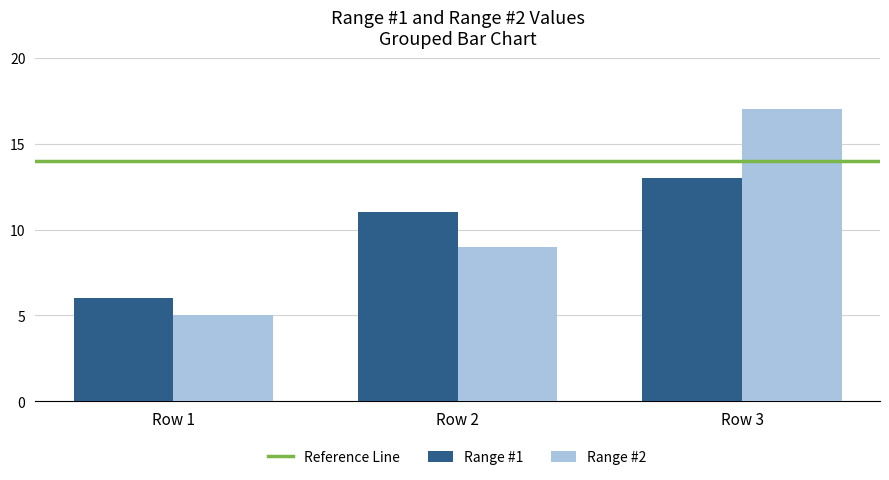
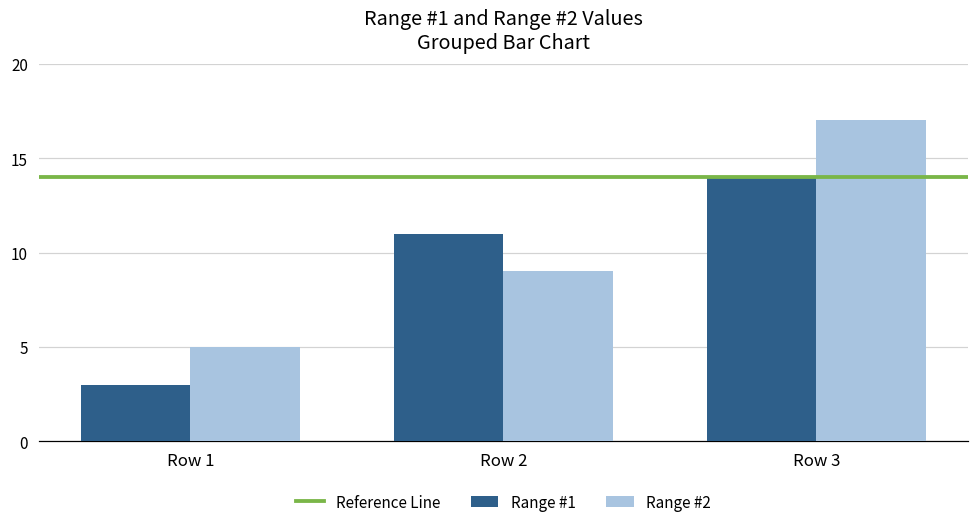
Range #1, Row 1: 6 -> 3
Range #1, Row 3: 13 -> 14
